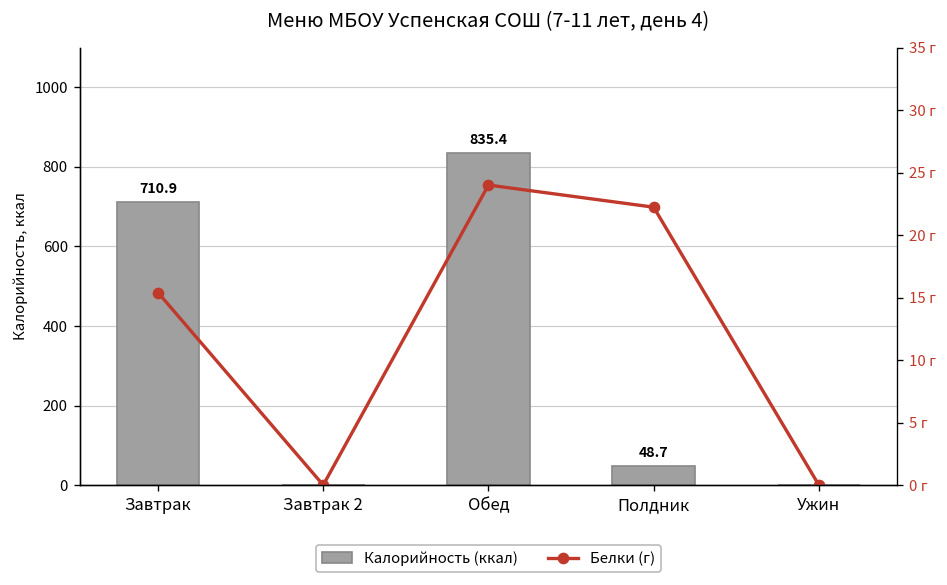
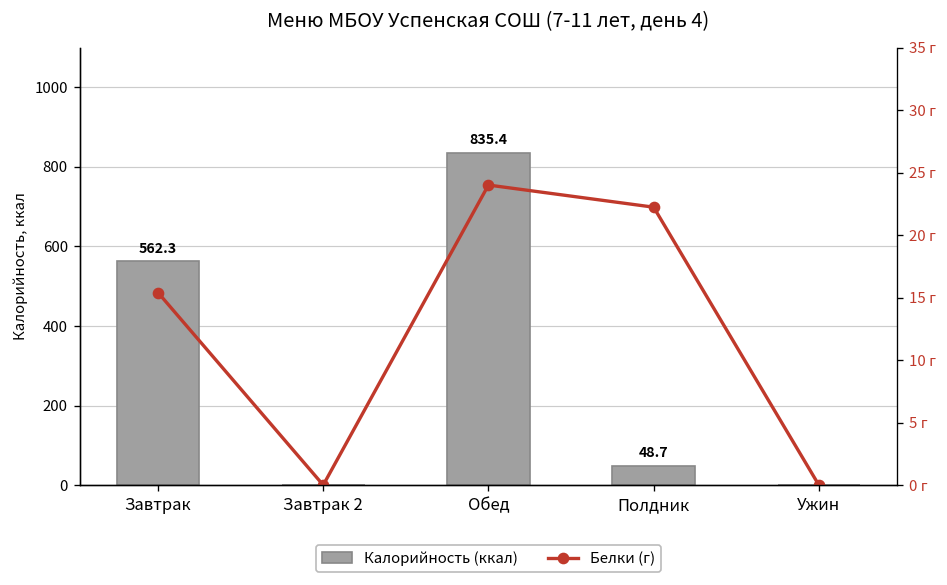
Калорийность (ккал), Завтрак: 710.9 -> 562.3
